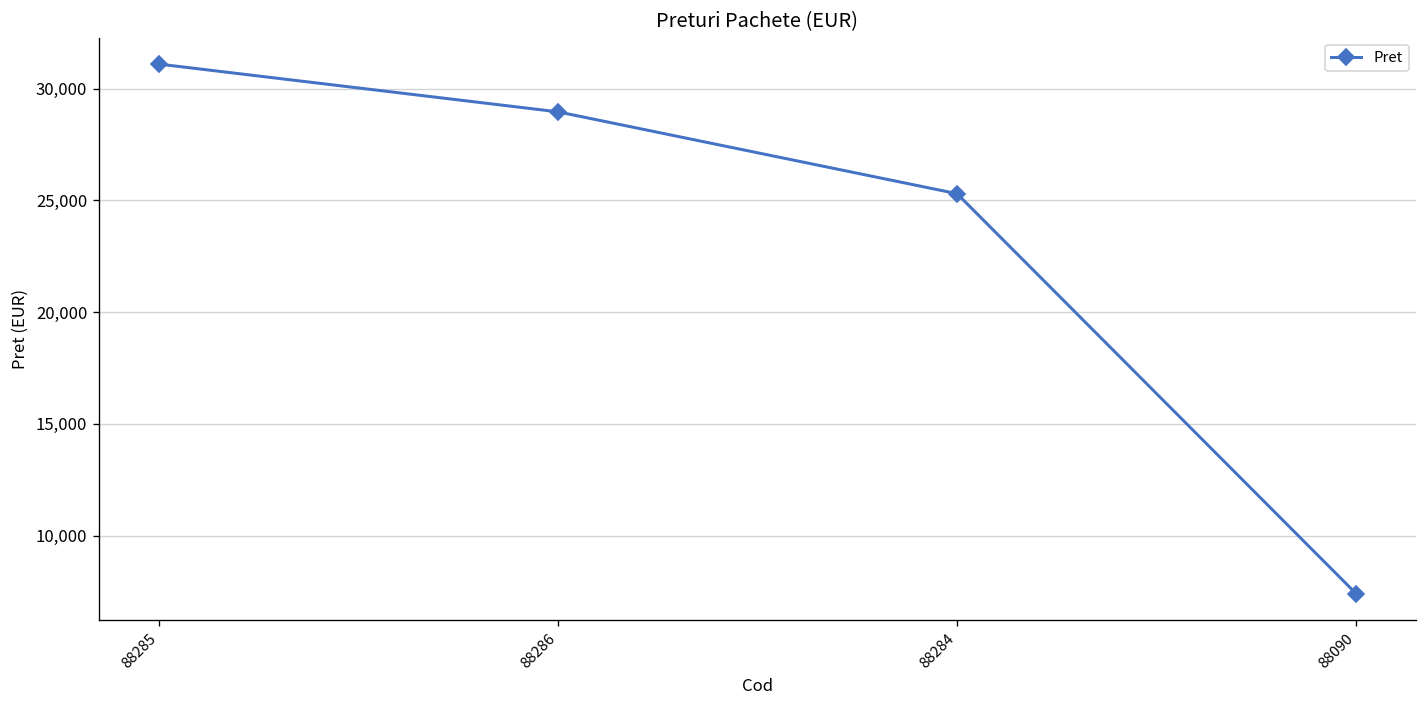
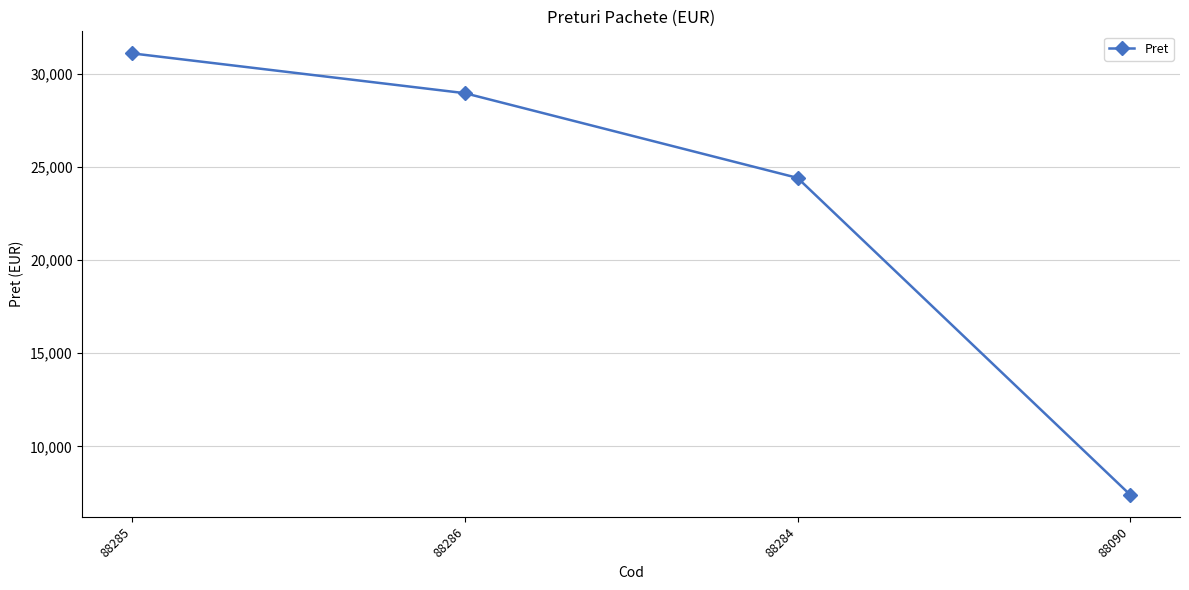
88284: 25,300 -> 24,400
